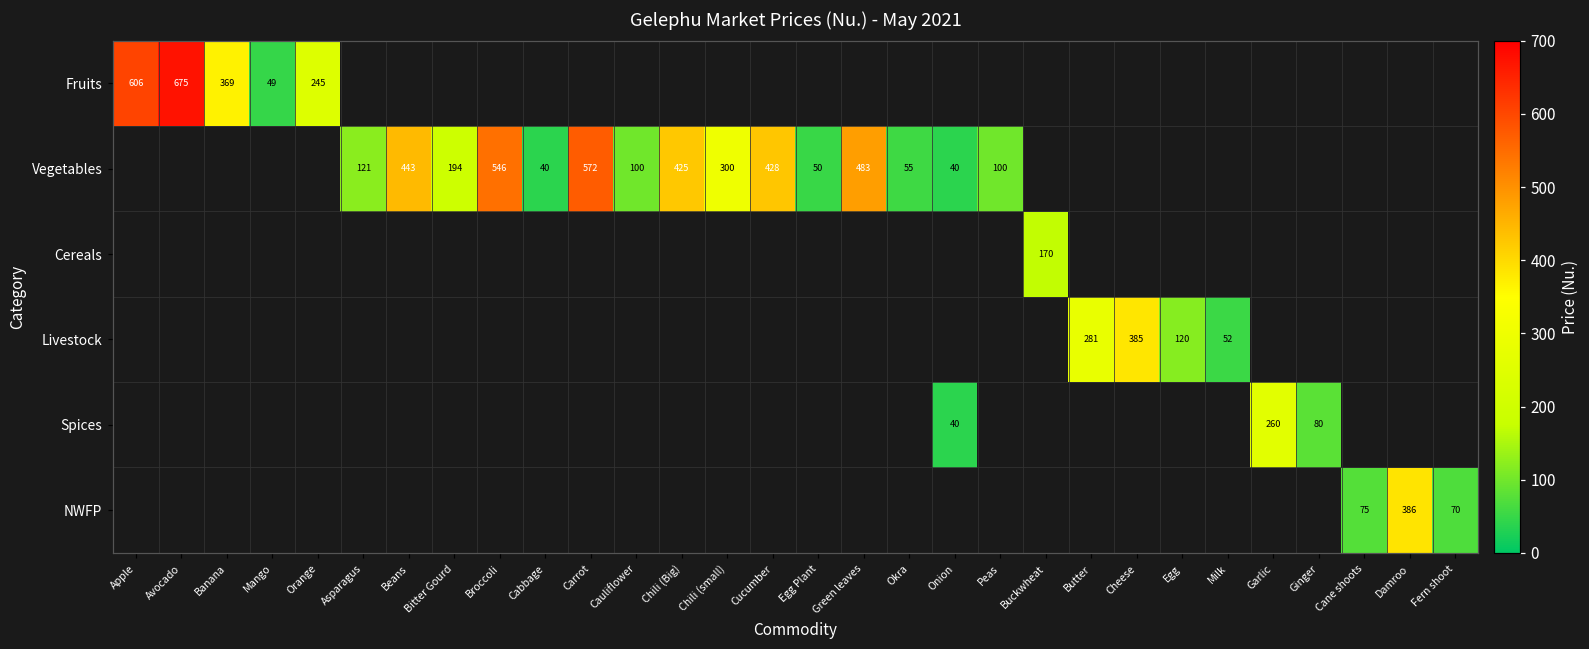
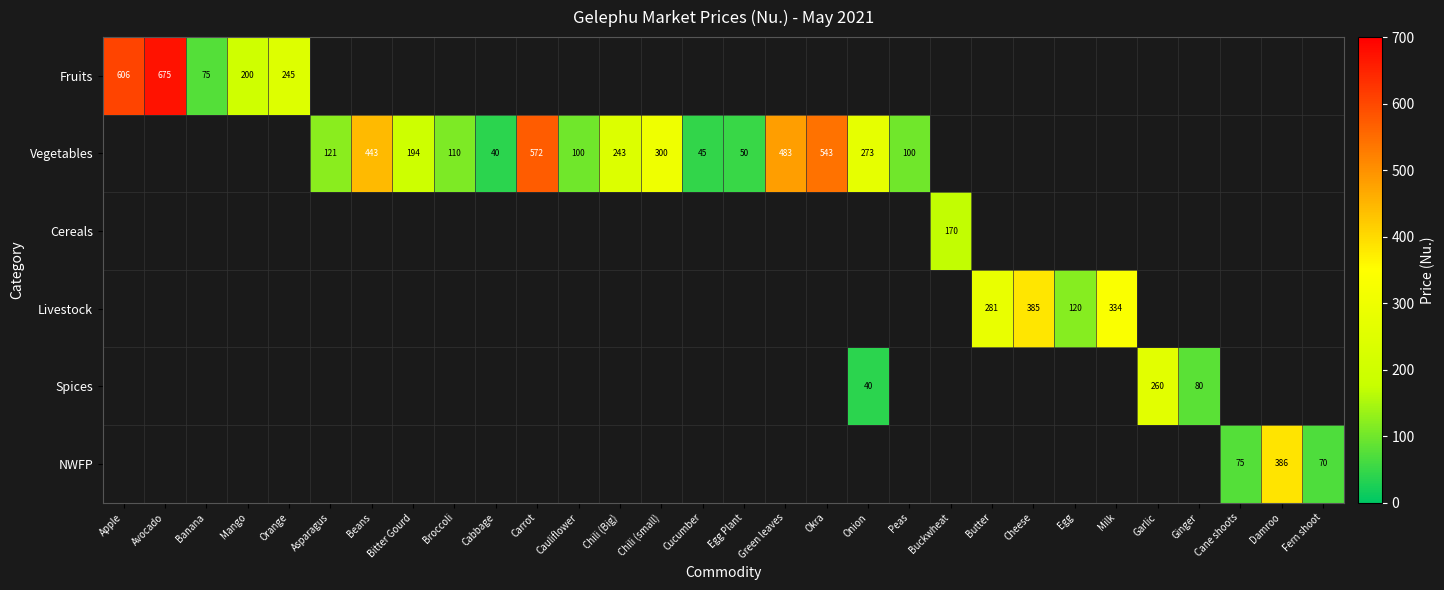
Fruits, Banana: 369 -> 75
Fruits, Mango: 49 -> 200
Vegetables, Broccoli: 546 -> 110
Vegetables, Chili (Big): 425 -> 243
Vegetables, Cucumber: 428 -> 45
Vegetables, Okra: 55 -> 543
Vegetables, Onion: 40 -> 273
Livestock, Milk: 52 -> 334
